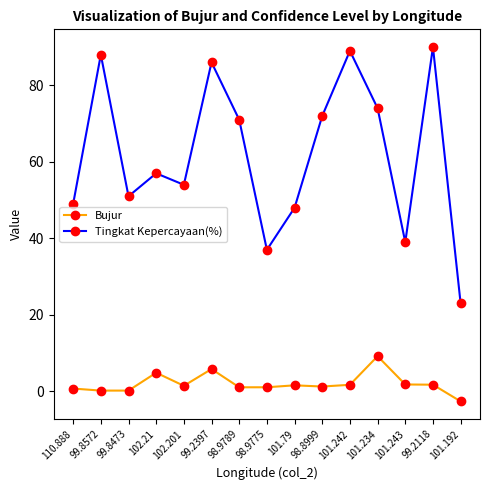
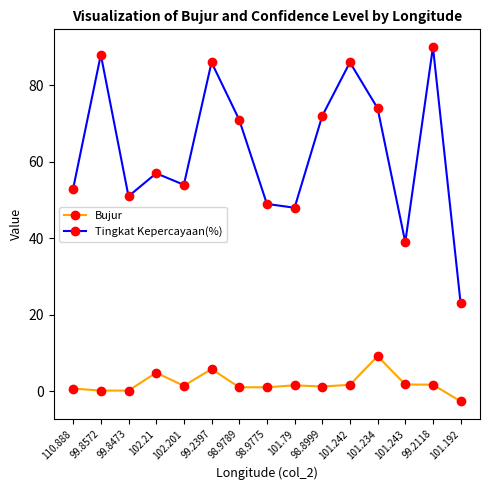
Tingkat Kepercayaan(%), 110.888: 49 -> 53
Tingkat Kepercayaan(%), 98.9775: 37 -> 49
Tingkat Kepercayaan(%), 101.242: 89 -> 86
